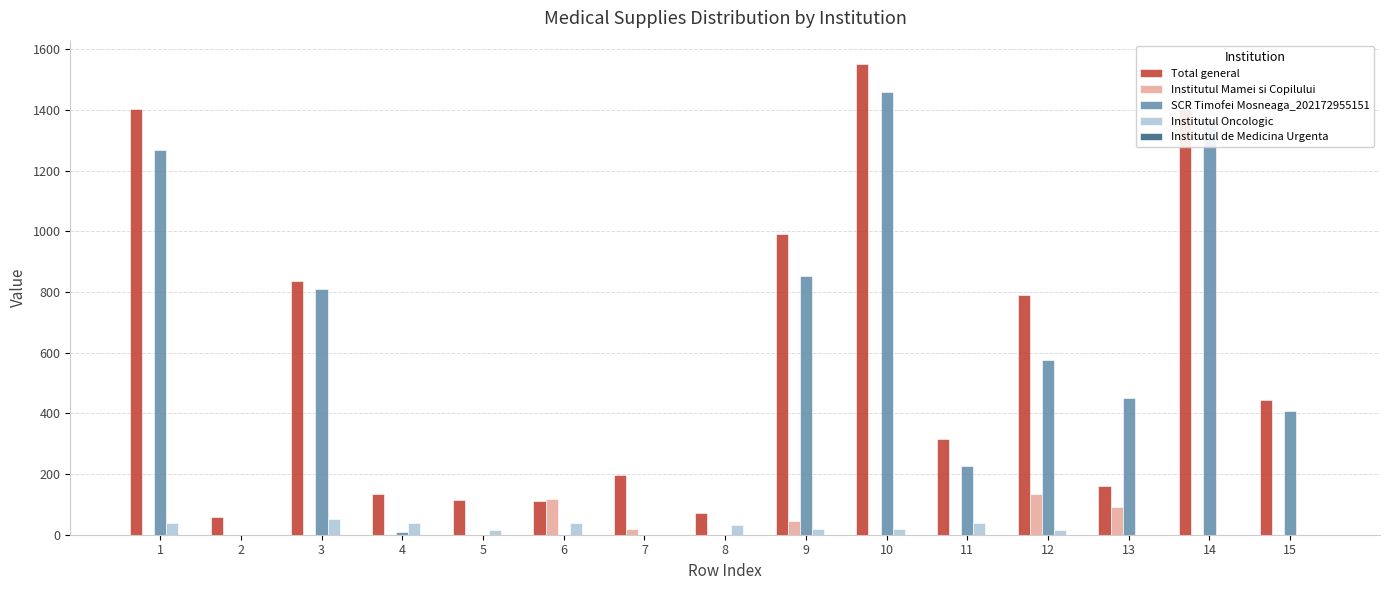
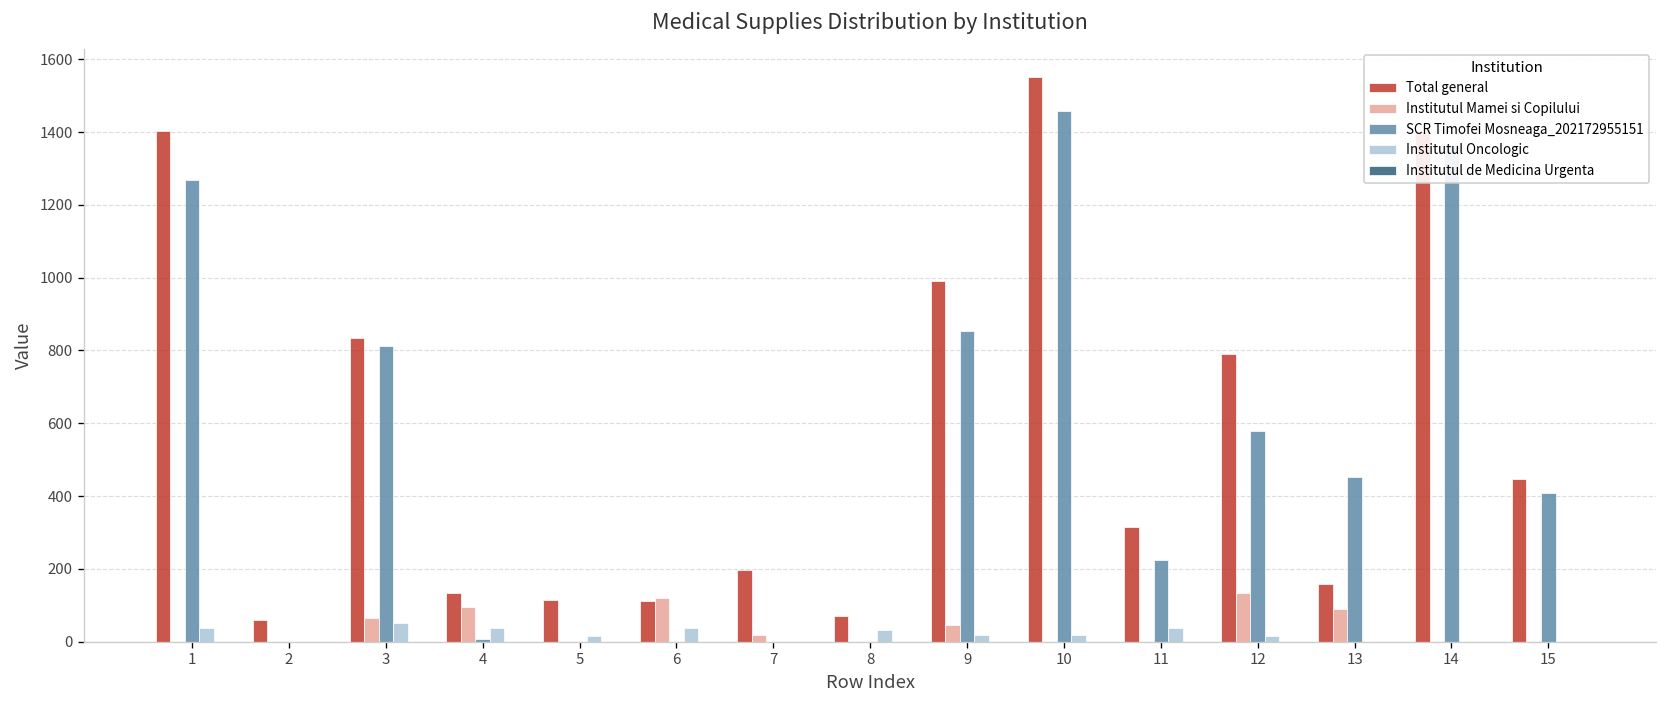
Institutul Mamei si Copilului, 3: 0 -> 70
Institutul Mamei si Copilului, 4: 0 -> 100
